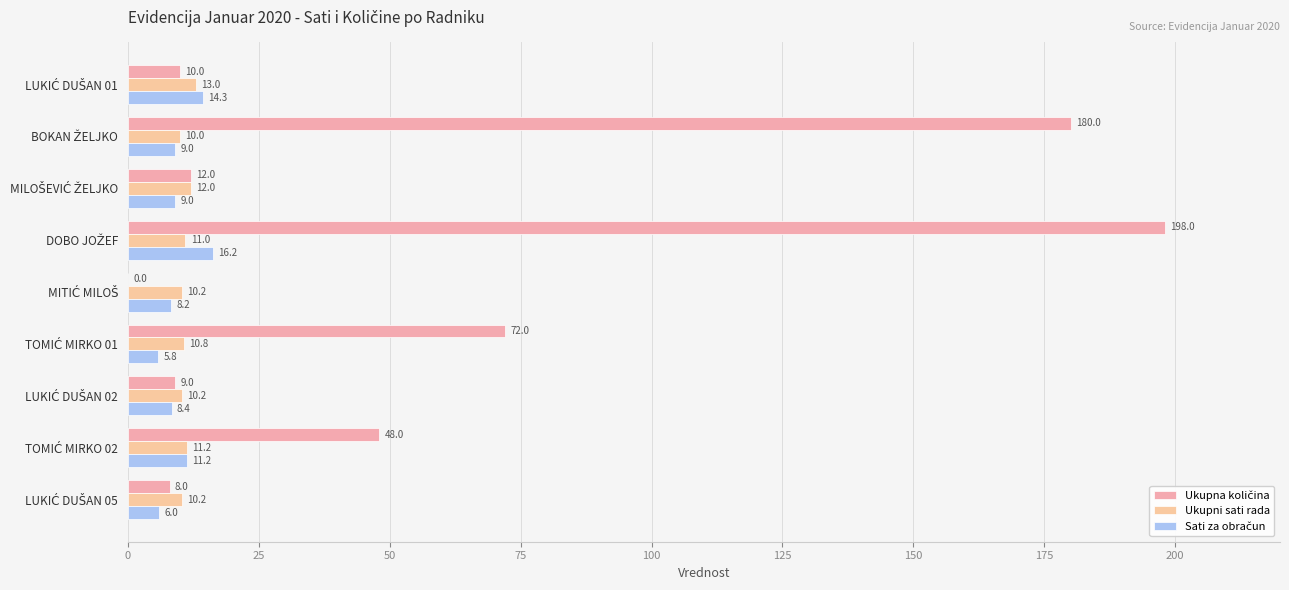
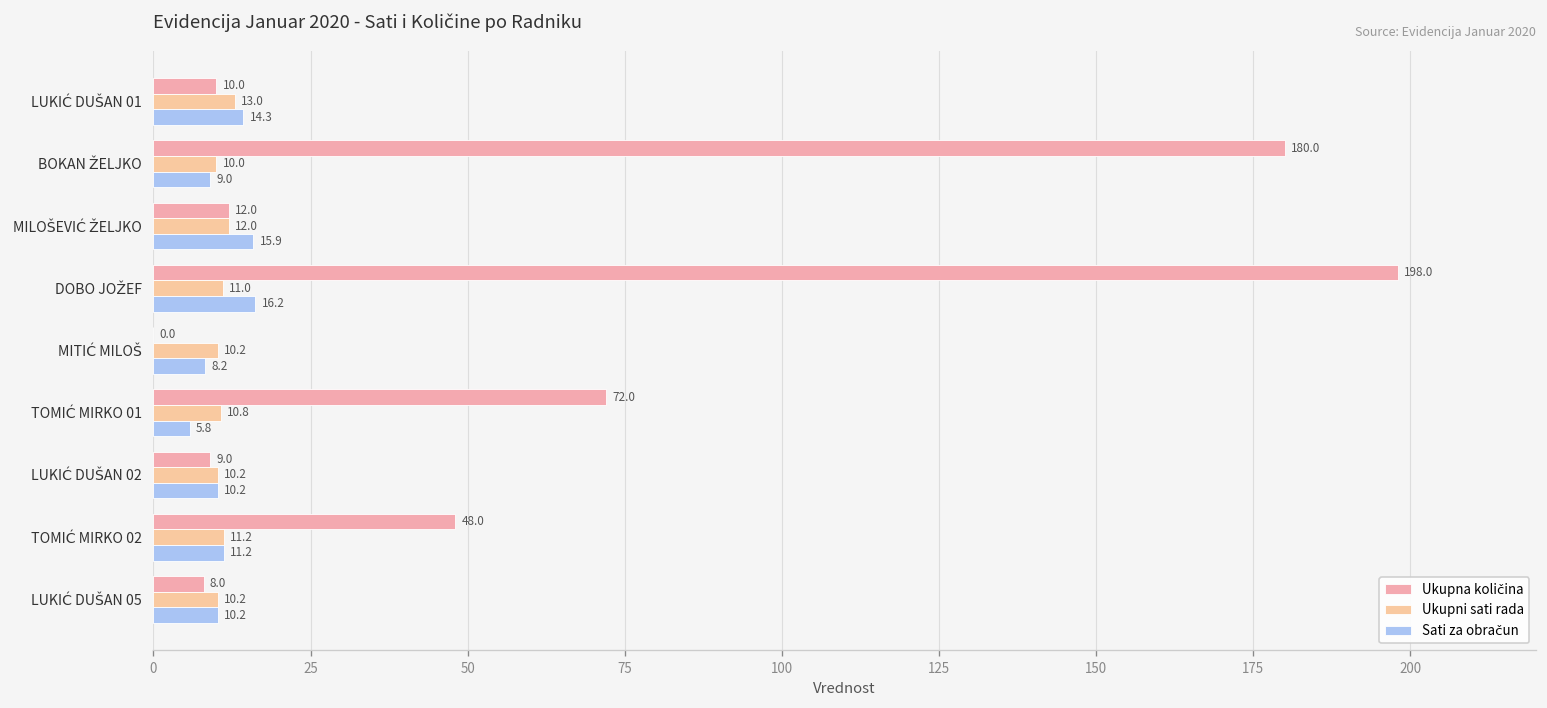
Sati za obračun, MILOŠEVIĆ ŽELJKO: 9.0 -> 15.9
Sati za obračun, LUKIĆ DUŠAN 02: 8.4 -> 10.2
Sati za obračun, LUKIĆ DUŠAN 05: 6.0 -> 10.2
